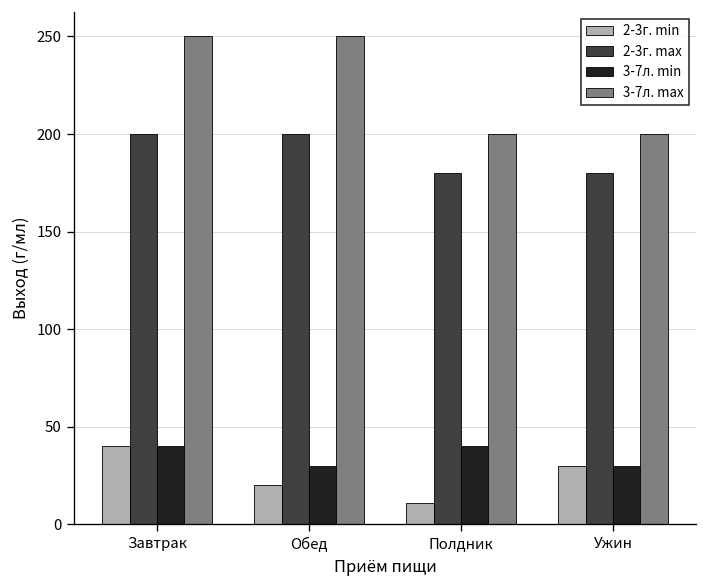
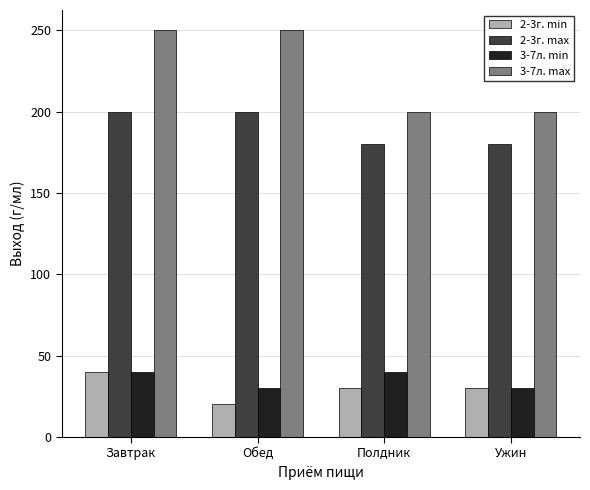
2-3г. min, Полдник: 11 -> 30
